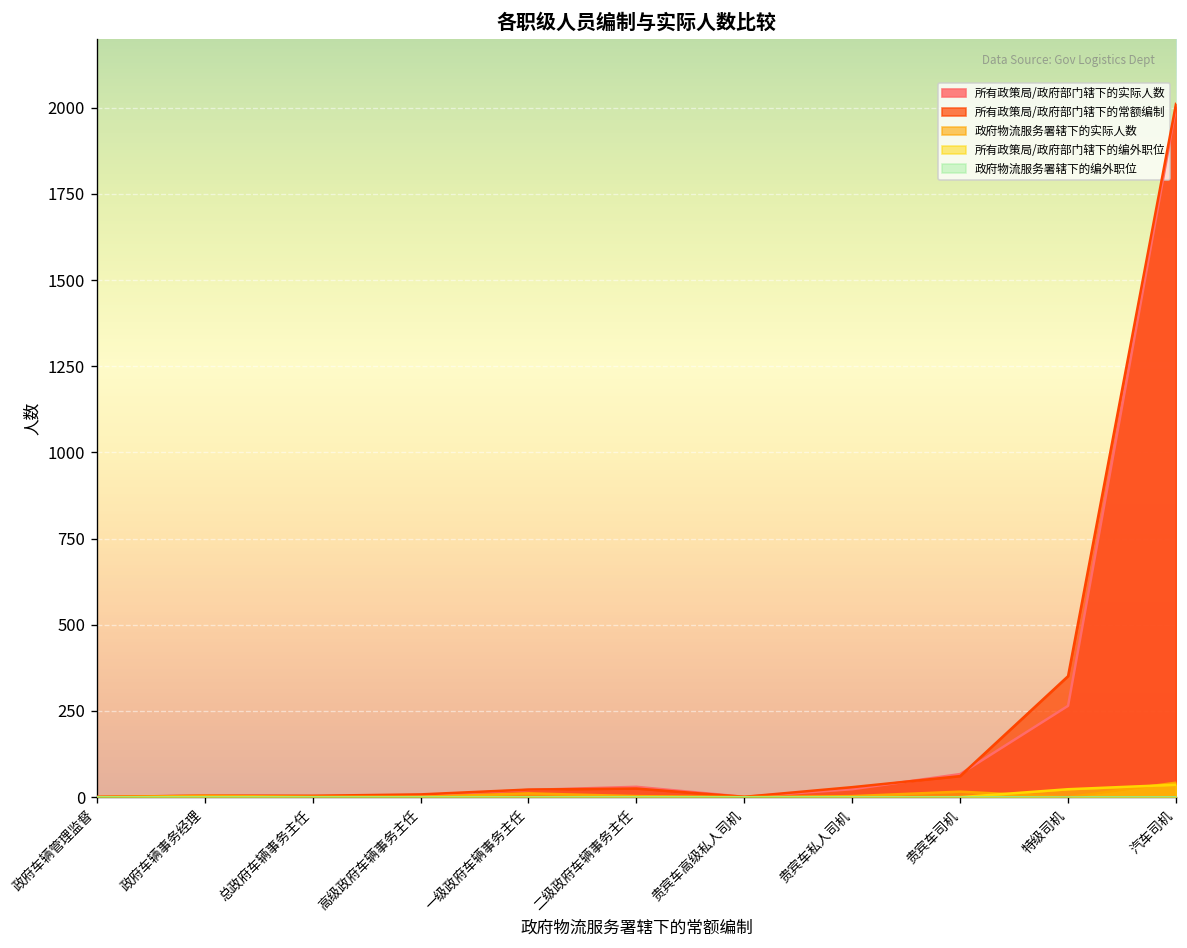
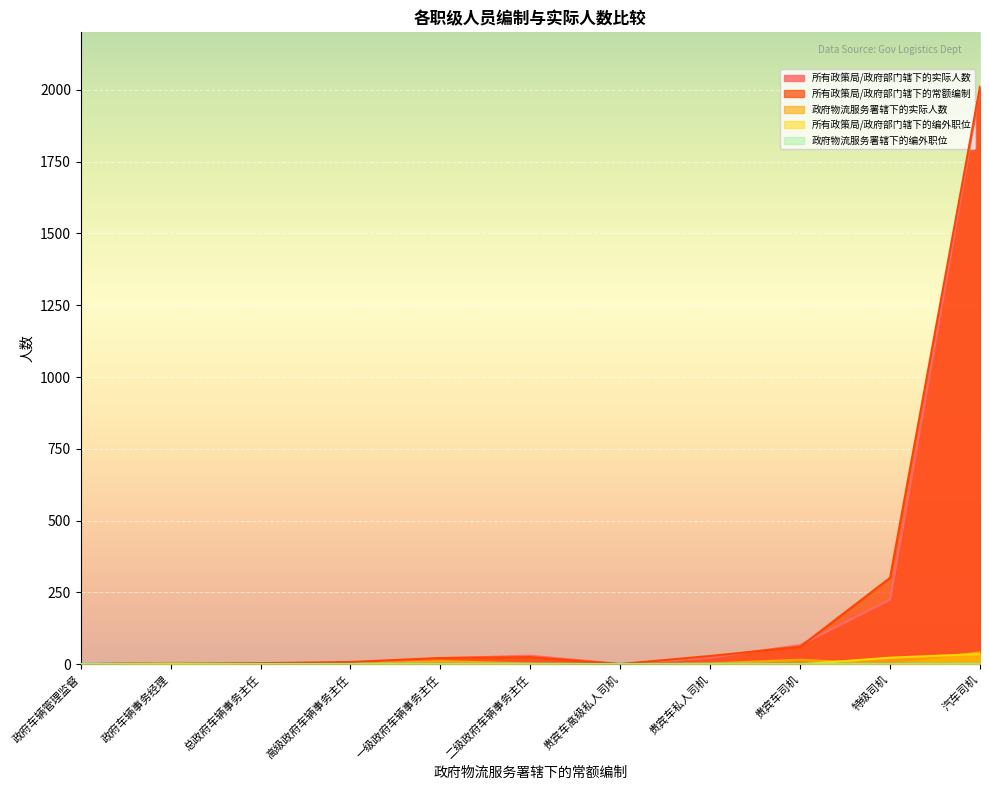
所有政策局/政府部门辖下的实际人数, 特级司机: 270 -> 230
所有政策局/政府部门辖下的常额编制, 特级司机: 350 -> 300
